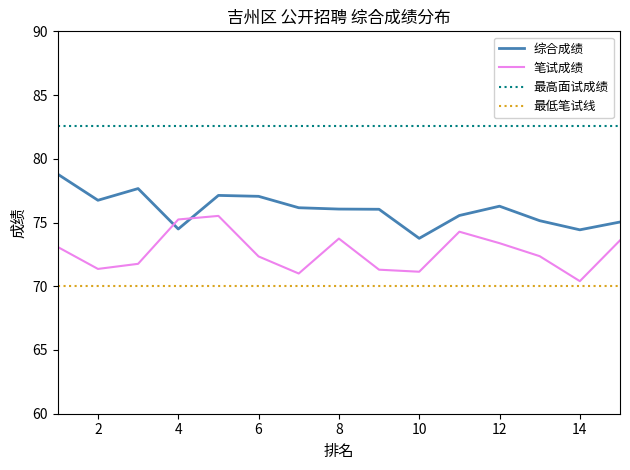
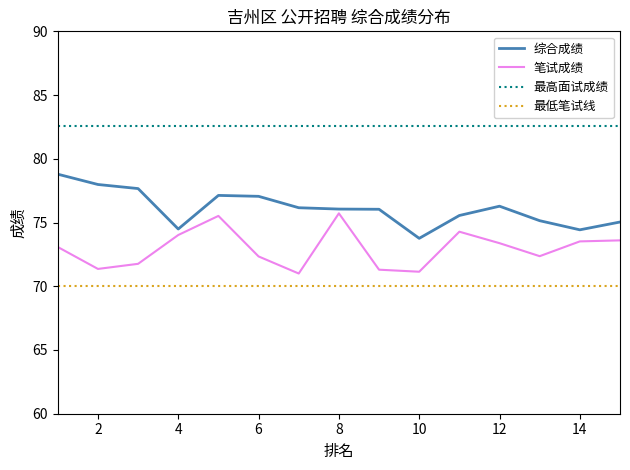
综合成绩, 2: 76.7 -> 78.0
笔试成绩, 4: 75.2 -> 74.0
笔试成绩, 8: 73.7 -> 75.7
笔试成绩, 14: 70.4 -> 73.5
